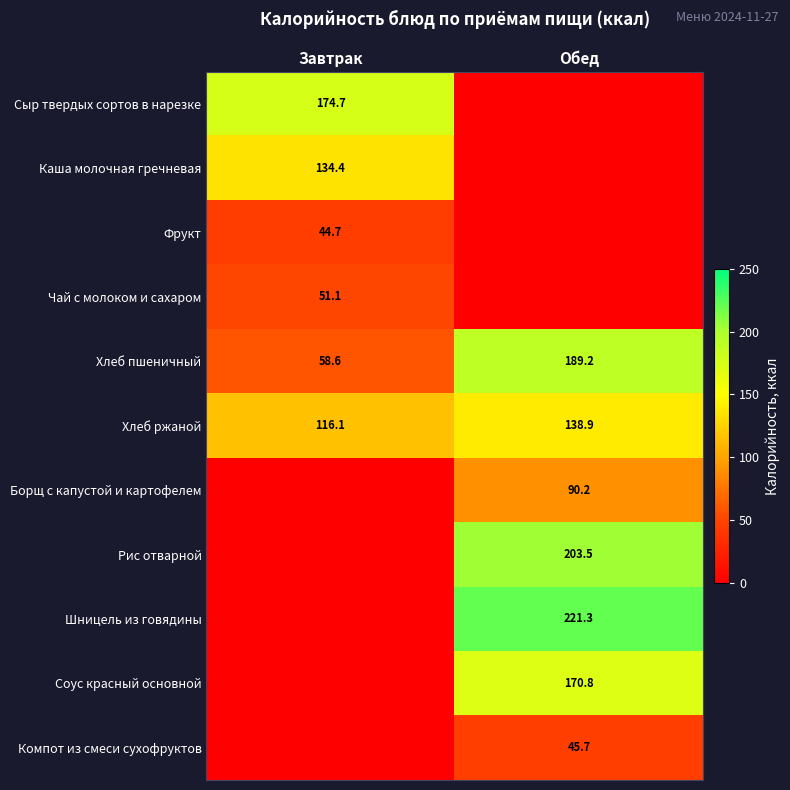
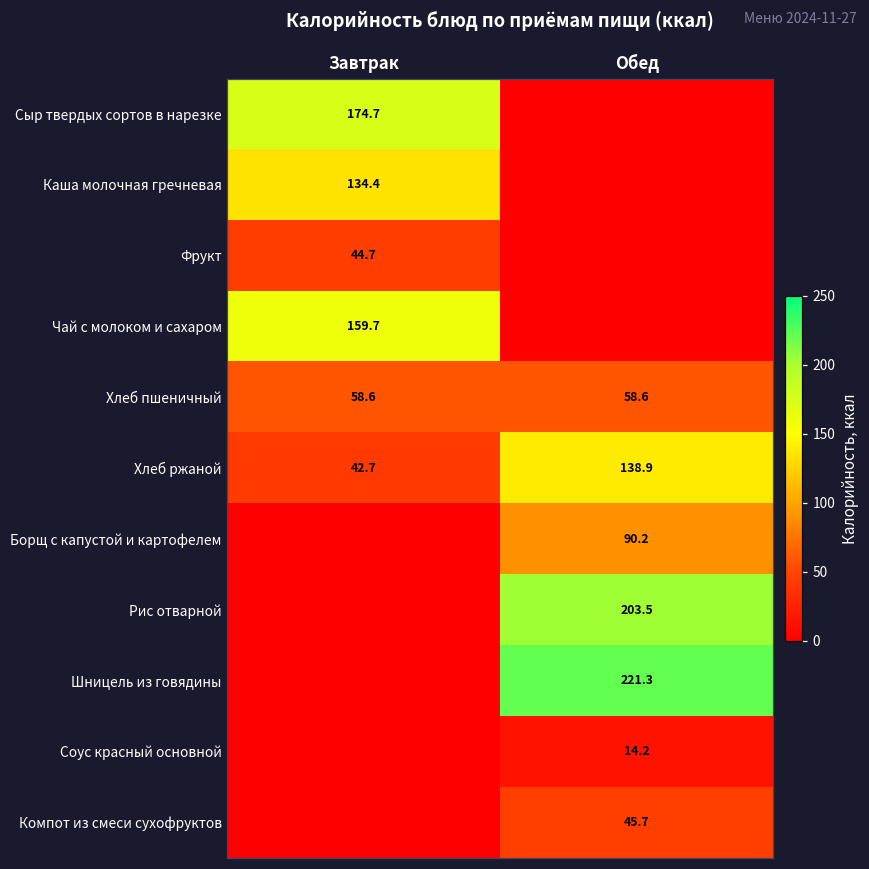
Чай с молоком и сахаром, Завтрак: 51.1 -> 159.7
Хлеб пшеничный, Обед: 189.2 -> 58.6
Хлеб ржаной, Завтрак: 116.1 -> 42.7
Соус красный основной, Обед: 170.8 -> 14.2
